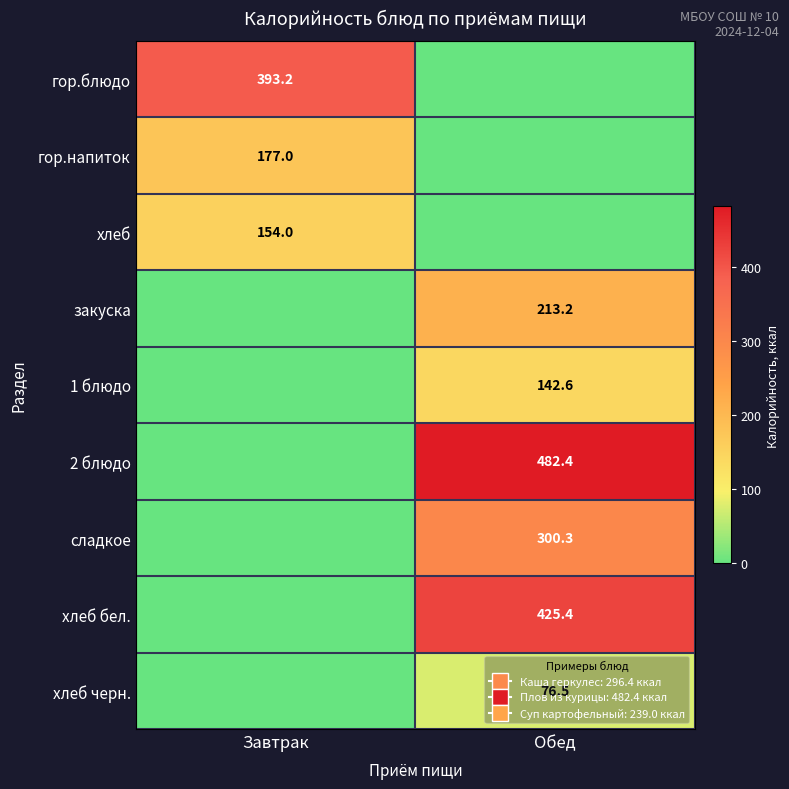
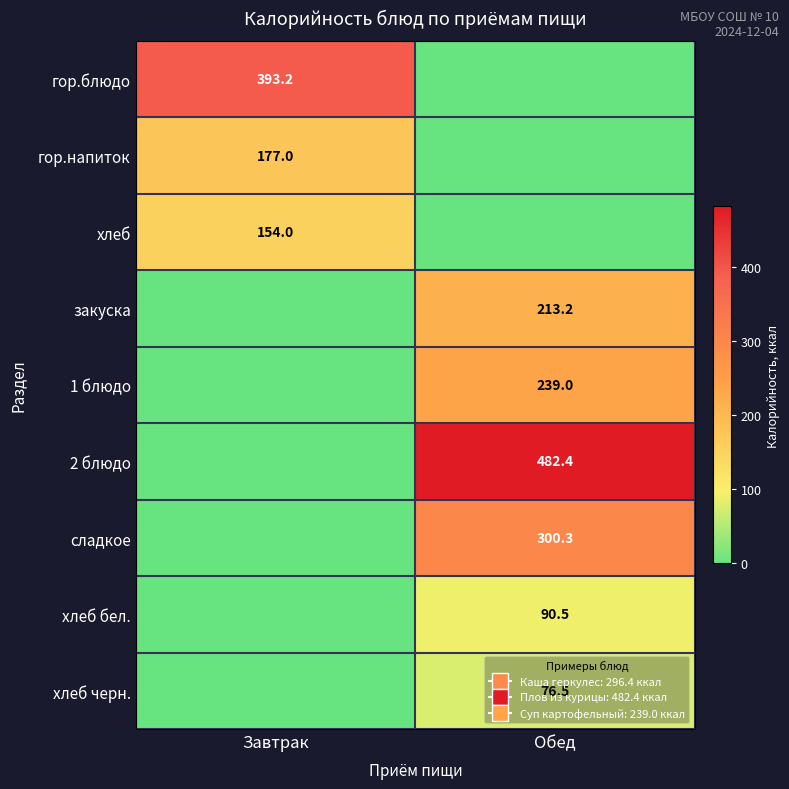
1 блюдо, Обед: 142.6 -> 239.0
хлеб бел., Обед: 425.4 -> 90.5
